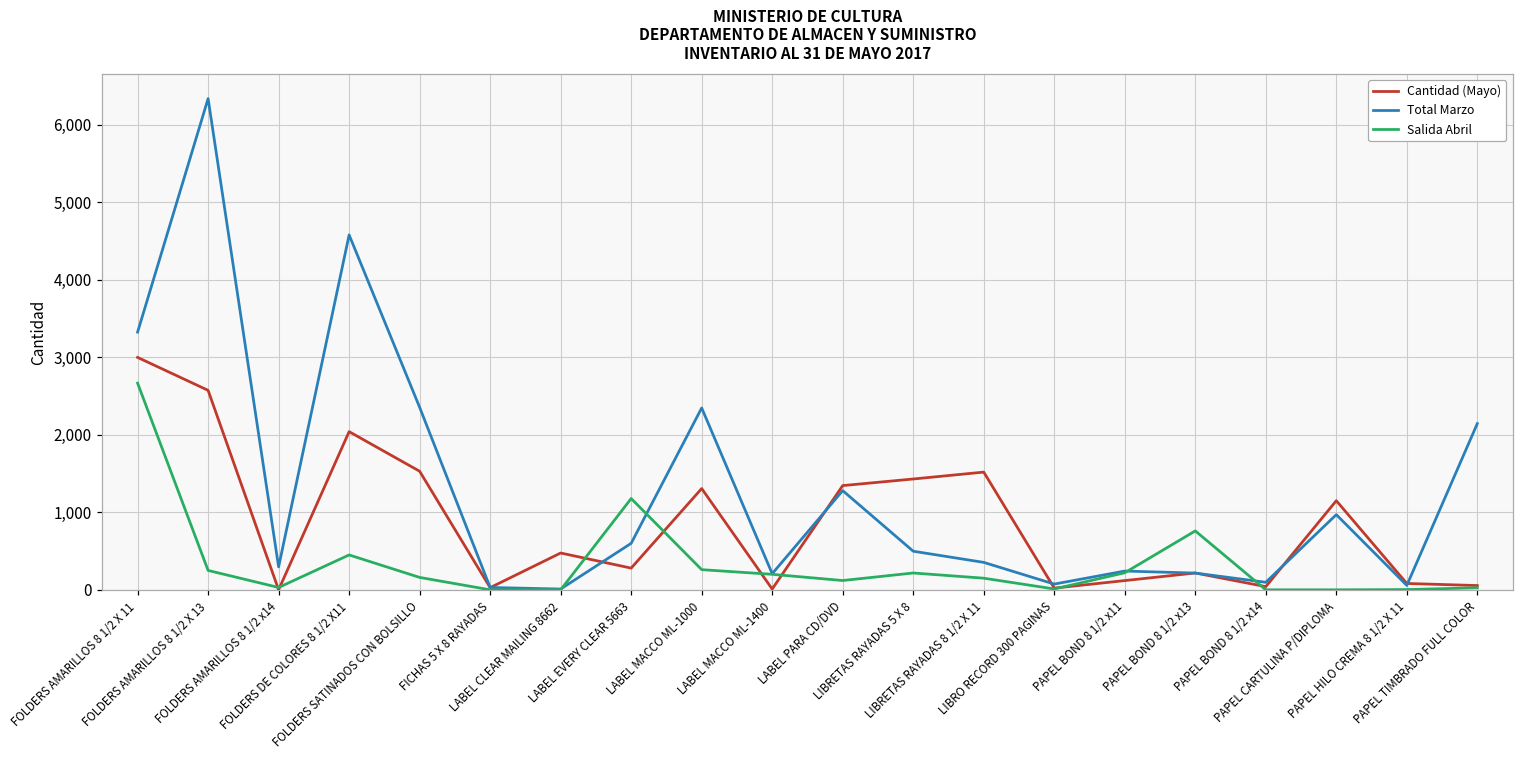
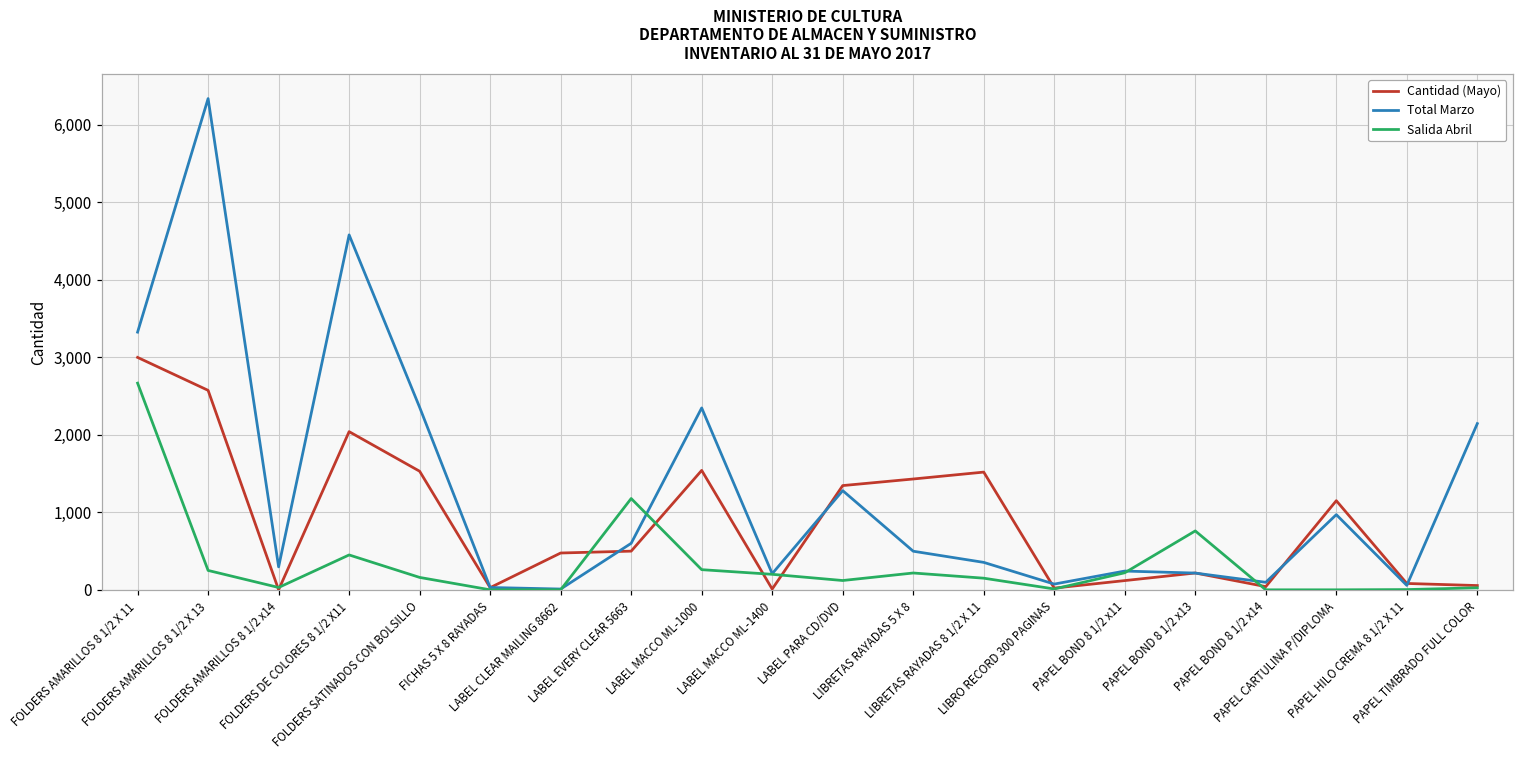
Cantidad (Mayo), LABEL EVERY CLEAR 5663: 300 -> 500
Cantidad (Mayo), LABEL MACCO ML-1000: 1,300 -> 1,500
